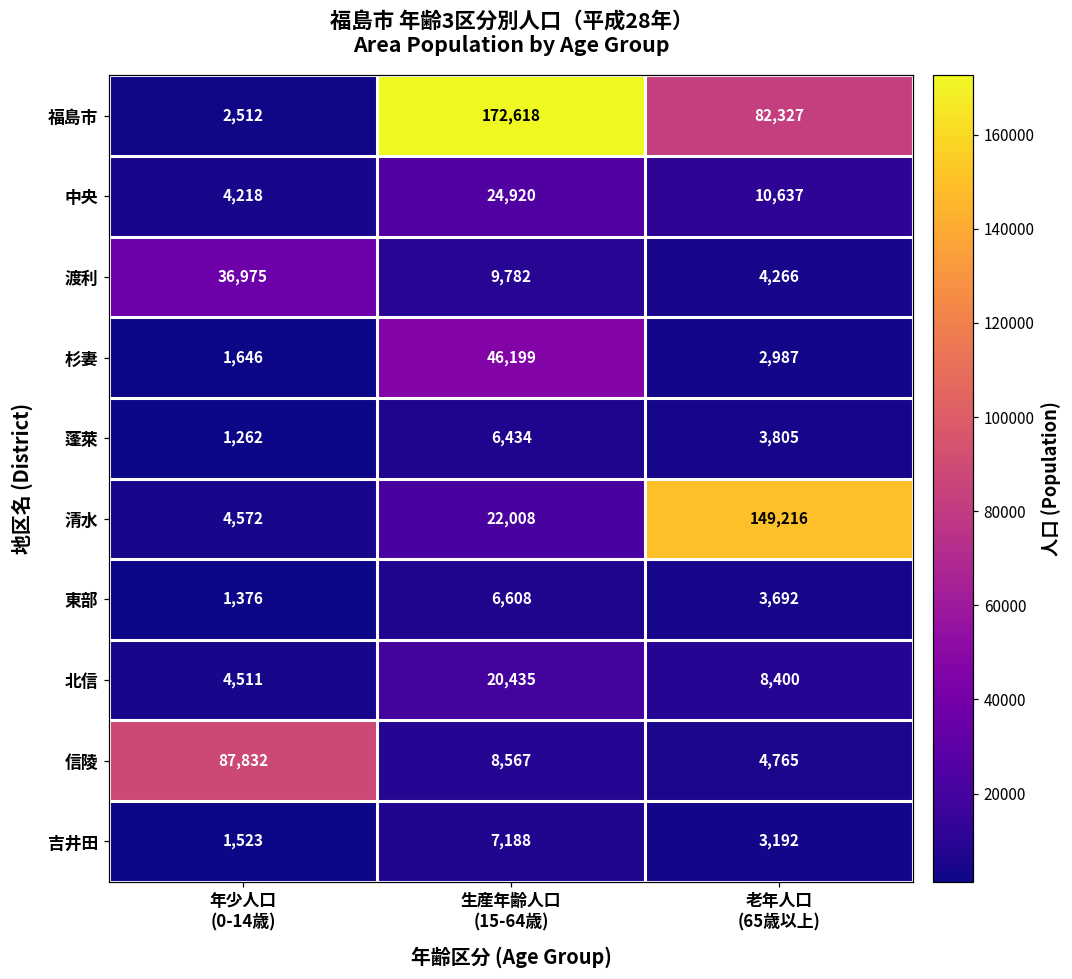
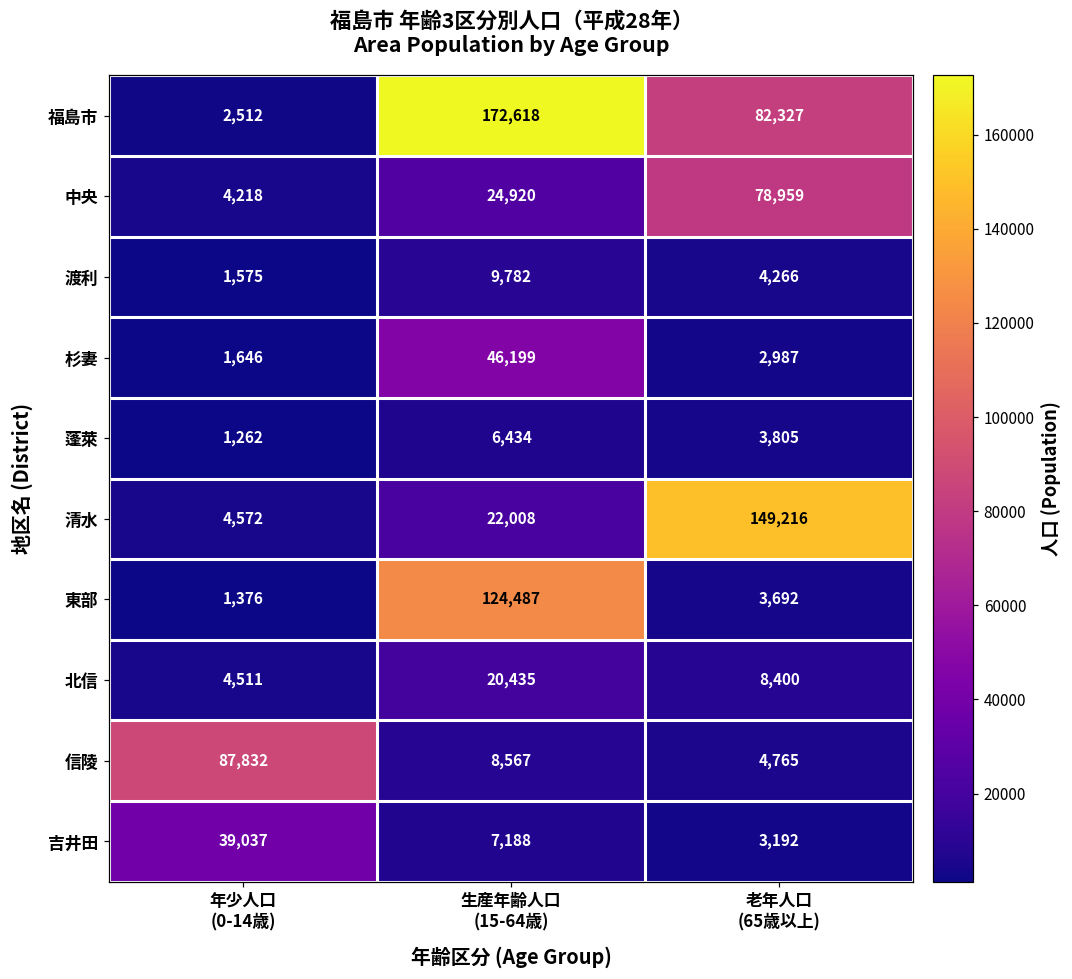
中央, 老年人口 (65歳以上): 10,637 -> 78,959
渡利, 年少人口 (0-14歳): 36,975 -> 1,575
東部, 生産年齢人口 (15-64歳): 6,608 -> 124,487
吉井田, 年少人口 (0-14歳): 1,523 -> 39,037
